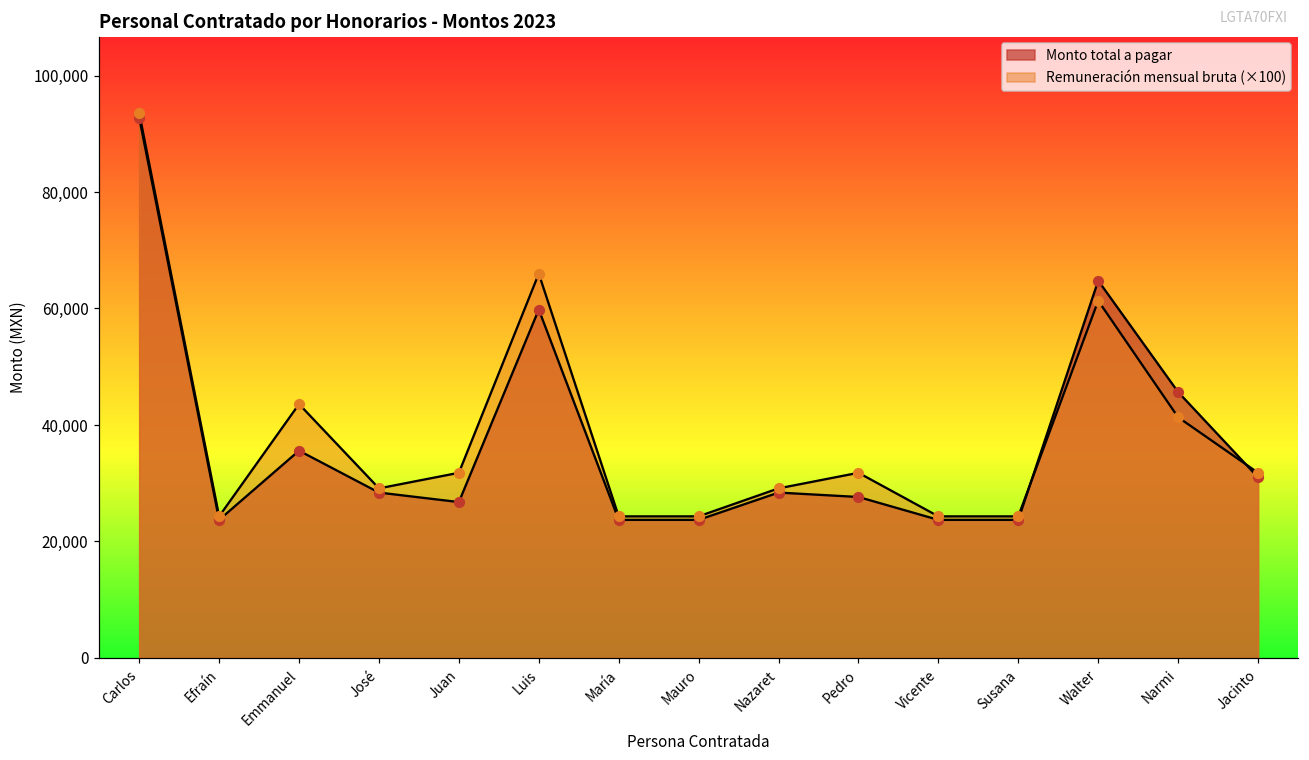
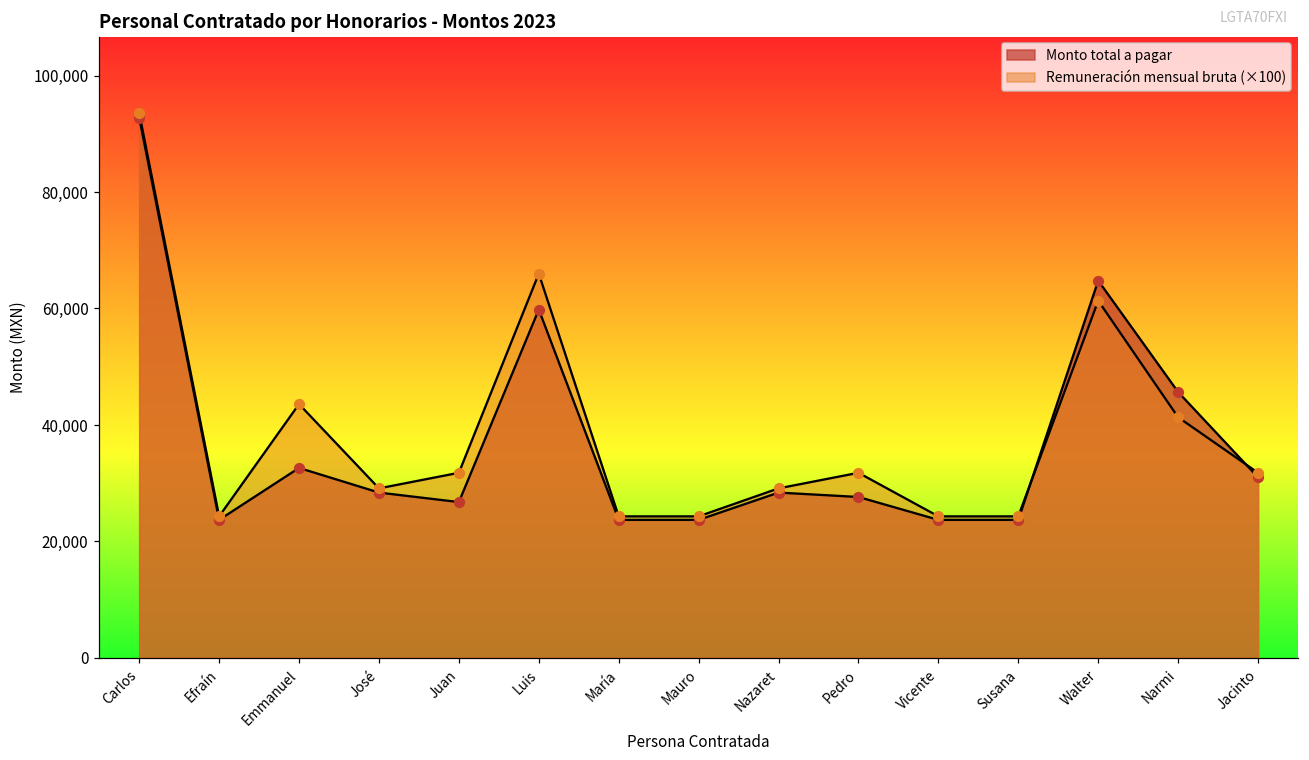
Monto total a pagar, Emmanuel: 36,000 -> 33,000
